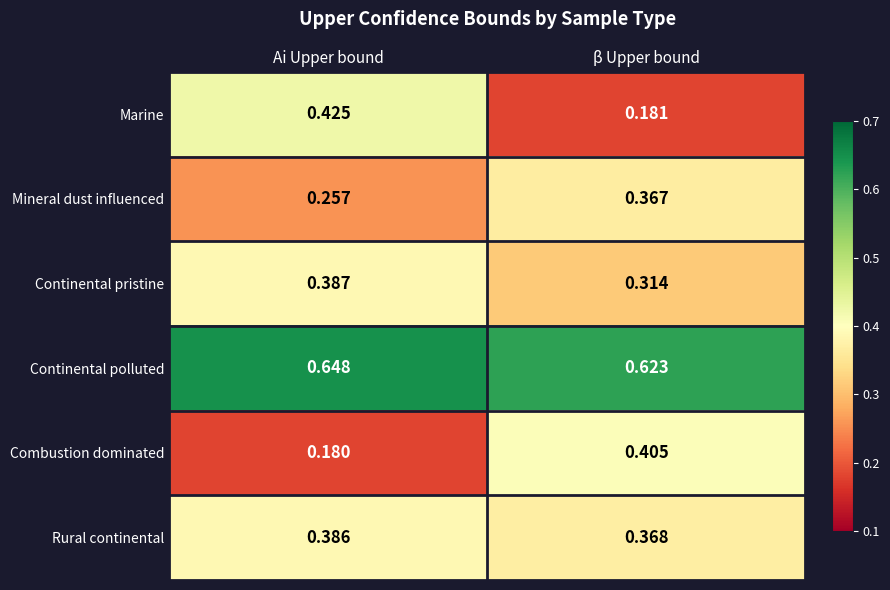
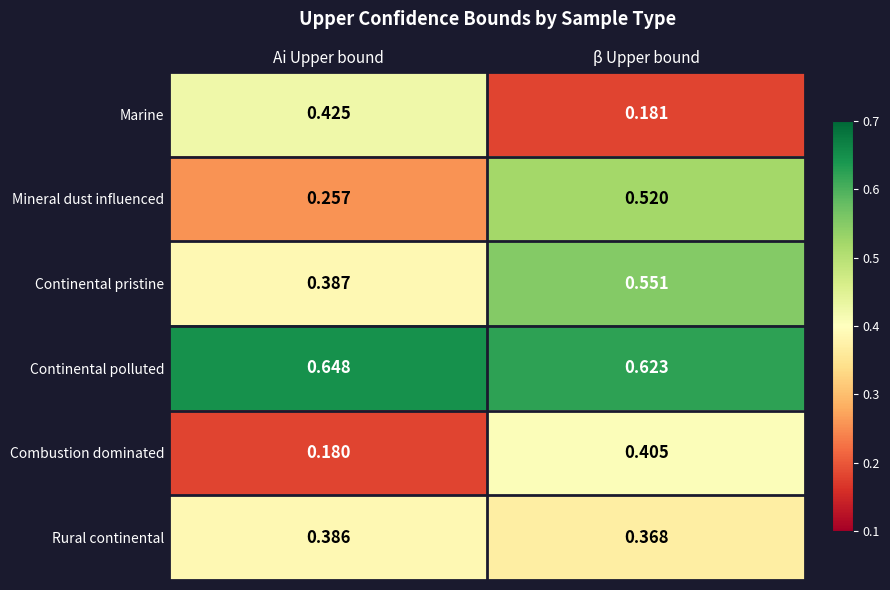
Mineral dust influenced, β Upper bound: 0.367 -> 0.520
Continental pristine, β Upper bound: 0.314 -> 0.551
